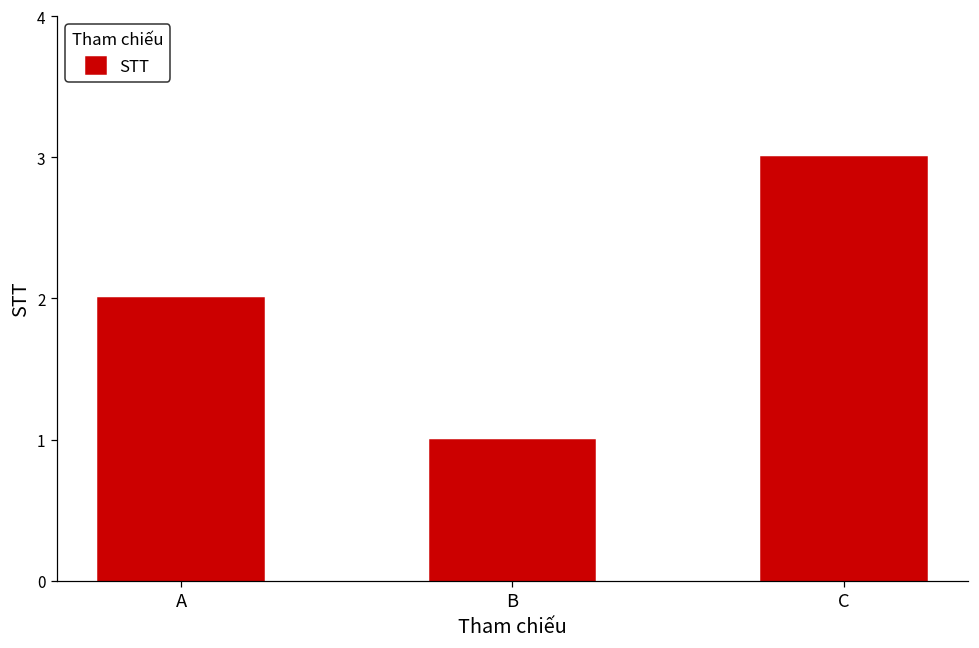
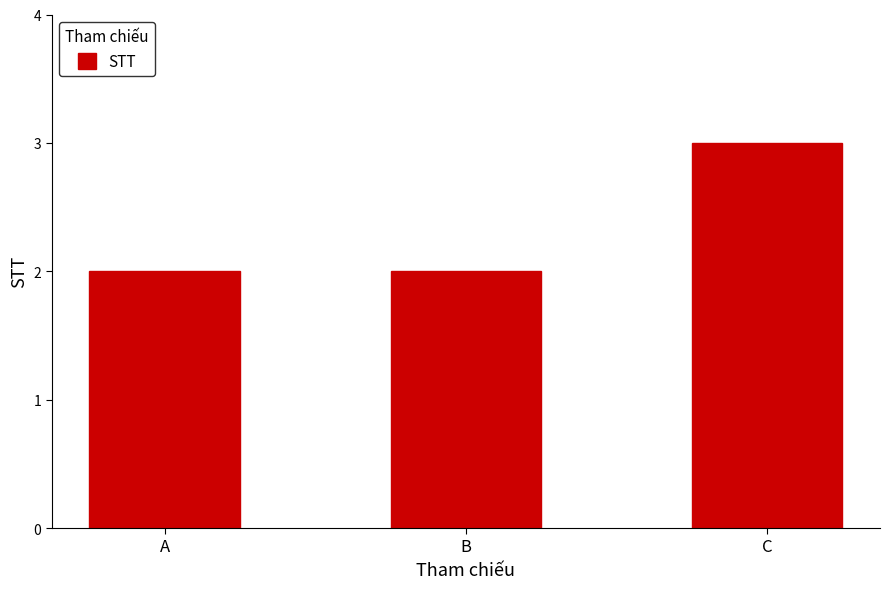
B: 1 -> 2
